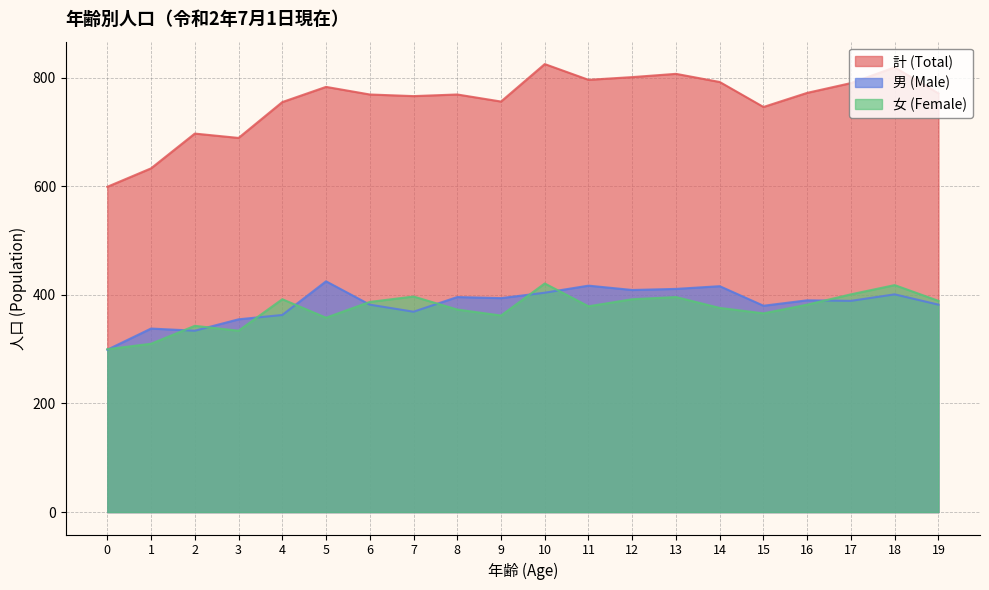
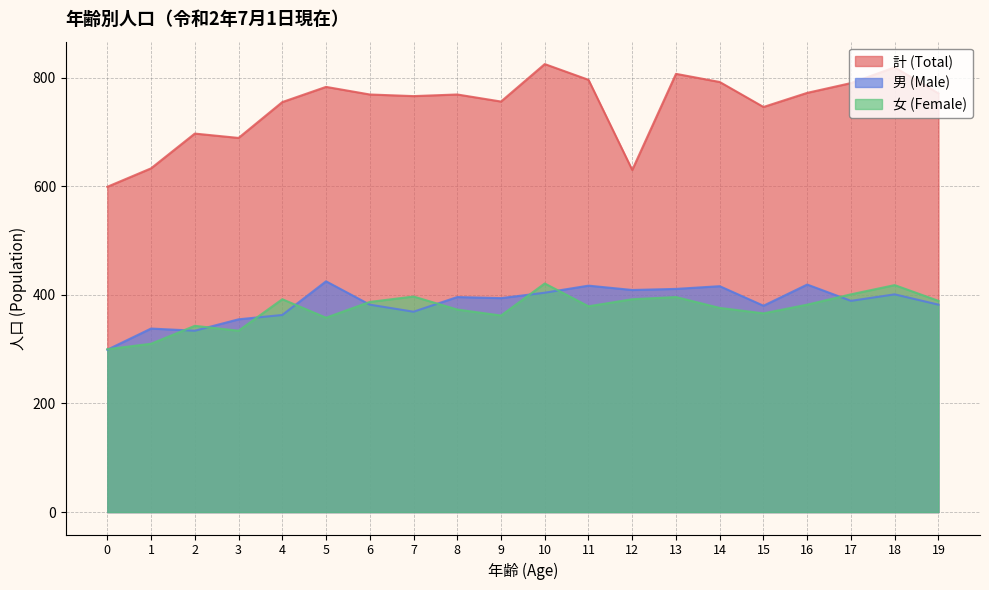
計 (Total), 12: 800 -> 630
男 (Male), 16: 390 -> 420
